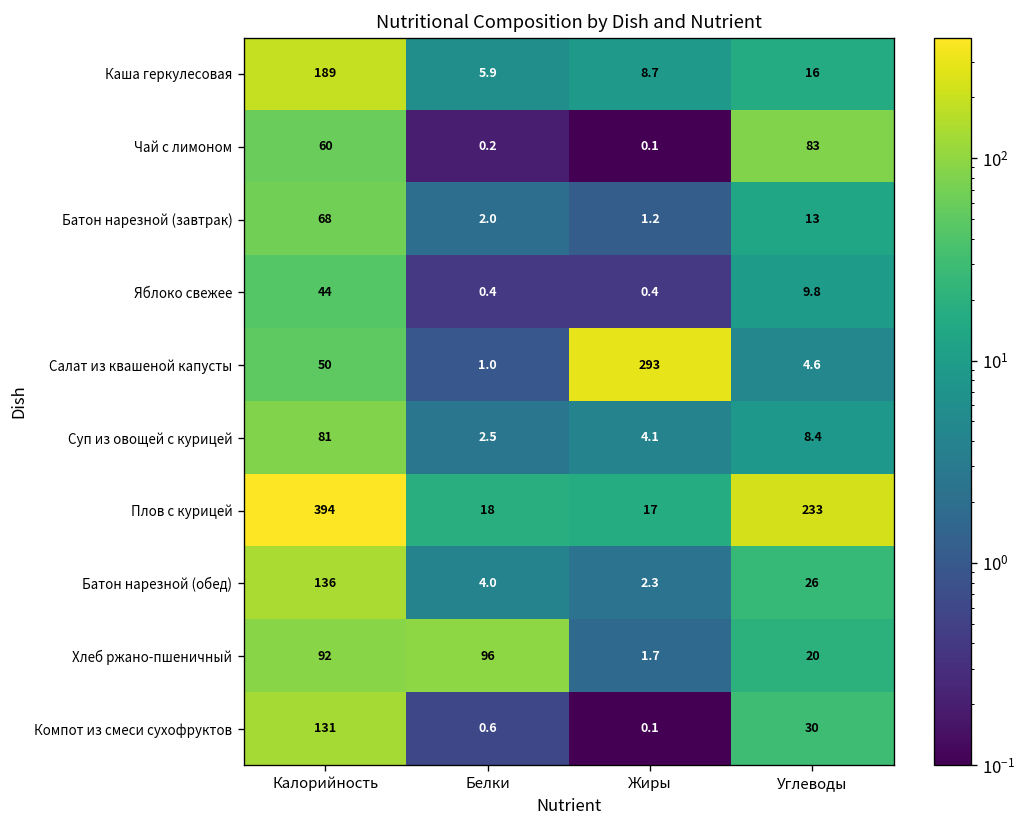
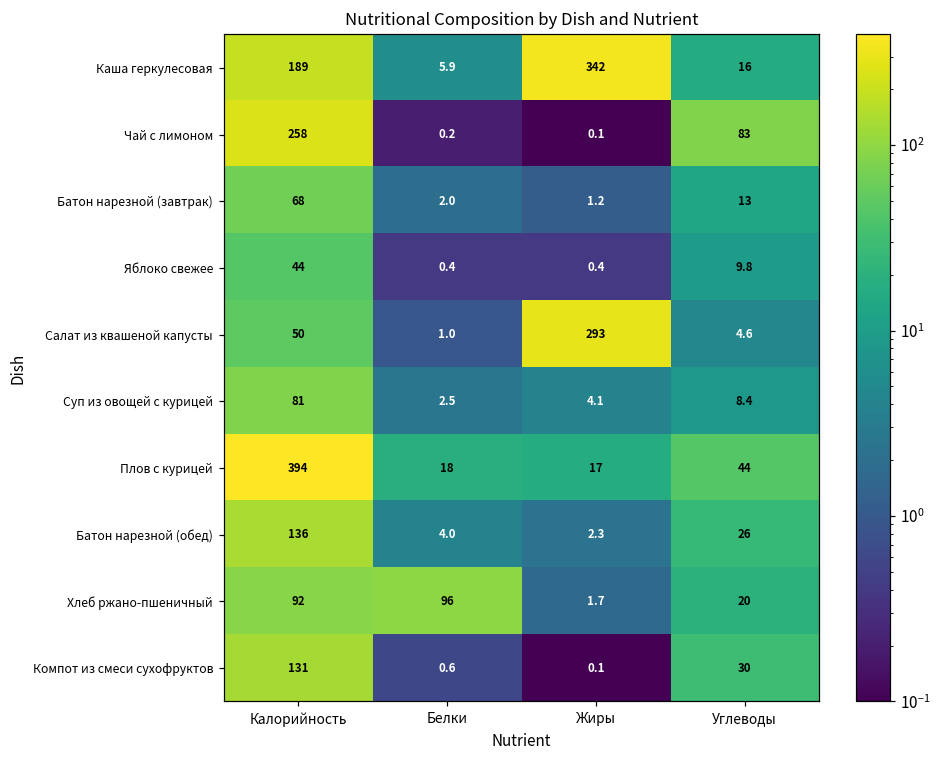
Каша геркулесовая, Жиры: 8.7 -> 342
Чай с лимоном, Калорийность: 60 -> 258
Плов с курицей, Углеводы: 233 -> 44
